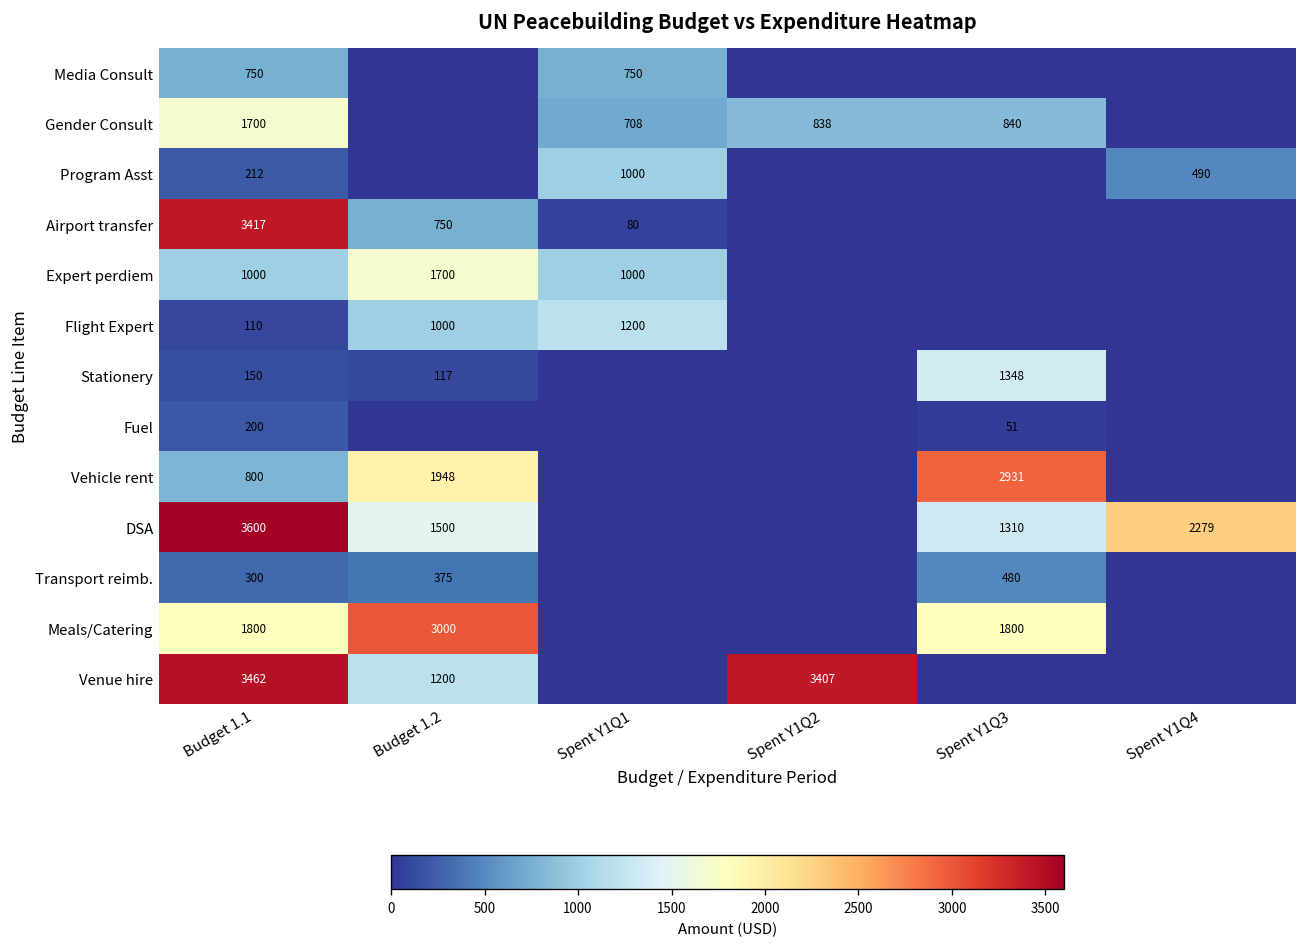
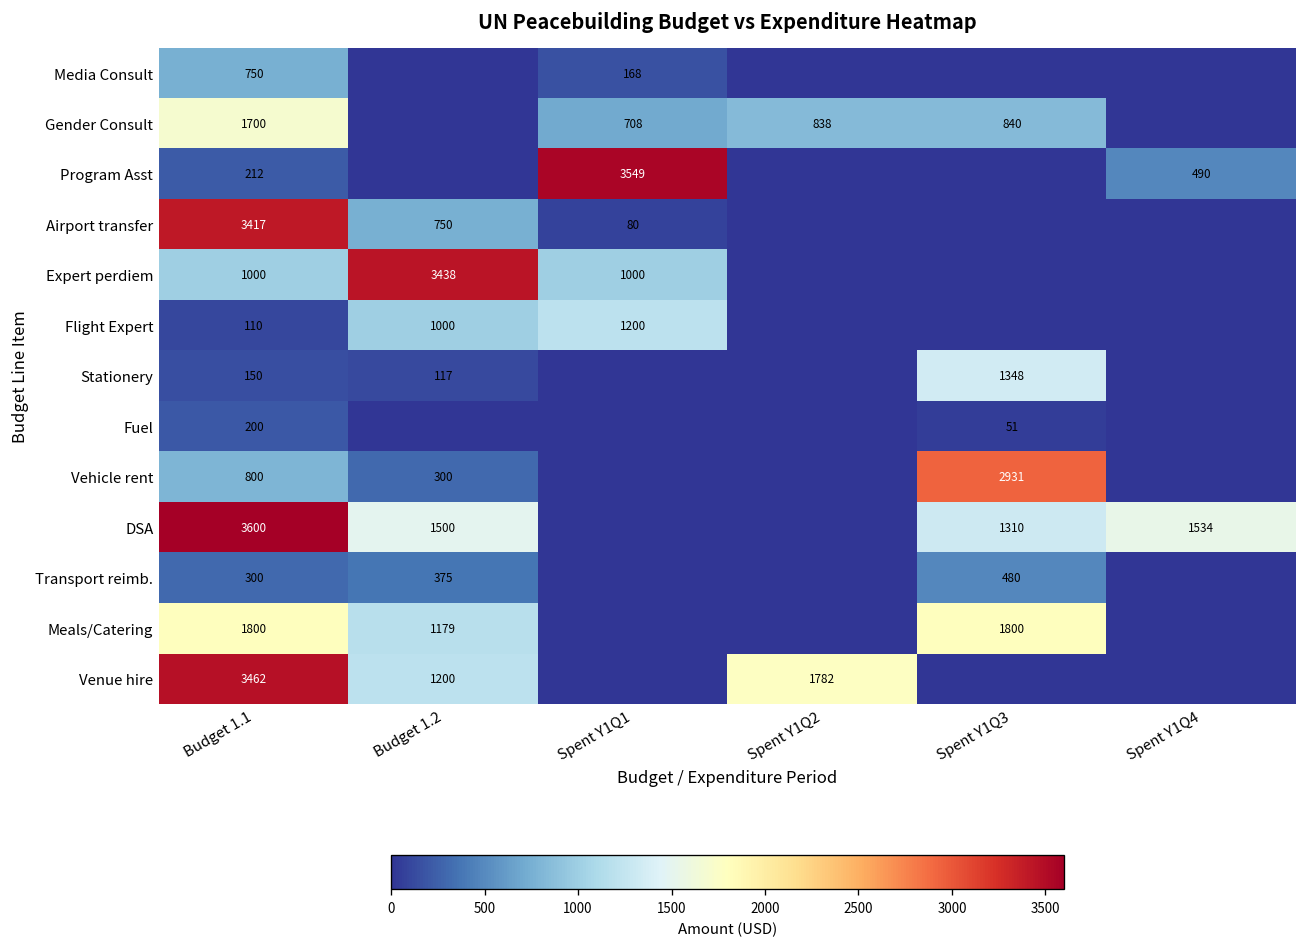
Media Consult, Spent Y1Q1: 750 -> 168
Program Asst, Spent Y1Q1: 1000 -> 3549
Expert perdiem, Budget 1.2: 1700 -> 3438
Vehicle rent, Budget 1.2: 1948 -> 300
DSA, Spent Y1Q4: 2279 -> 1534
Meals/Catering, Budget 1.2: 3000 -> 1179
Venue hire, Spent Y1Q2: 3407 -> 1782
